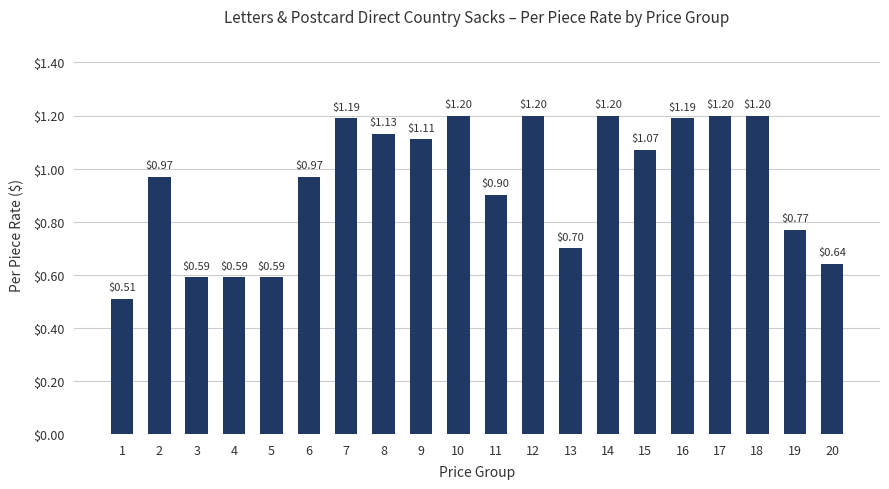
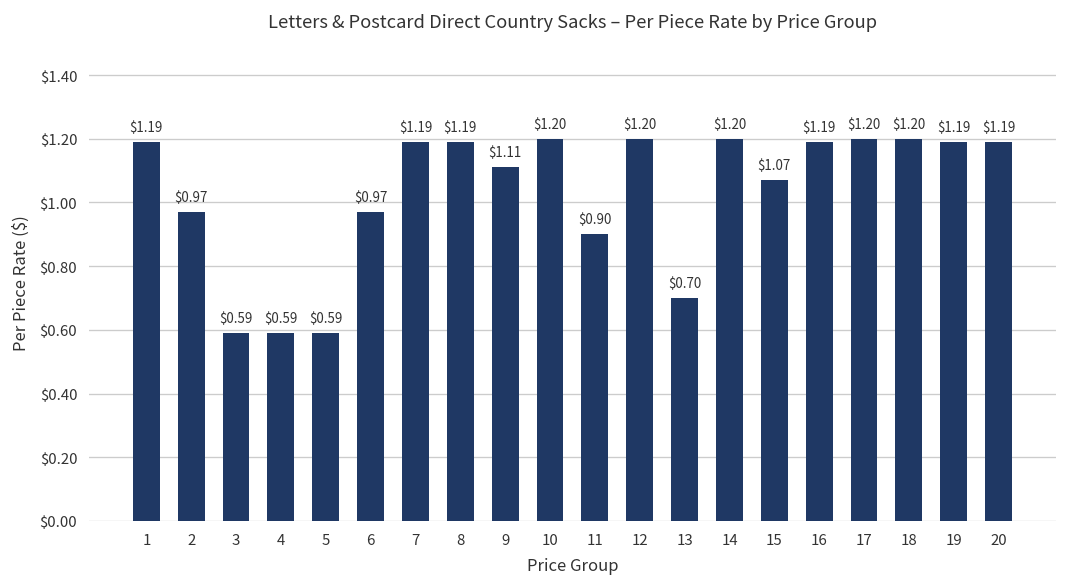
1: $0.51 -> $1.19
8: $1.13 -> $1.19
19: $0.77 -> $1.19
20: $0.64 -> $1.19
